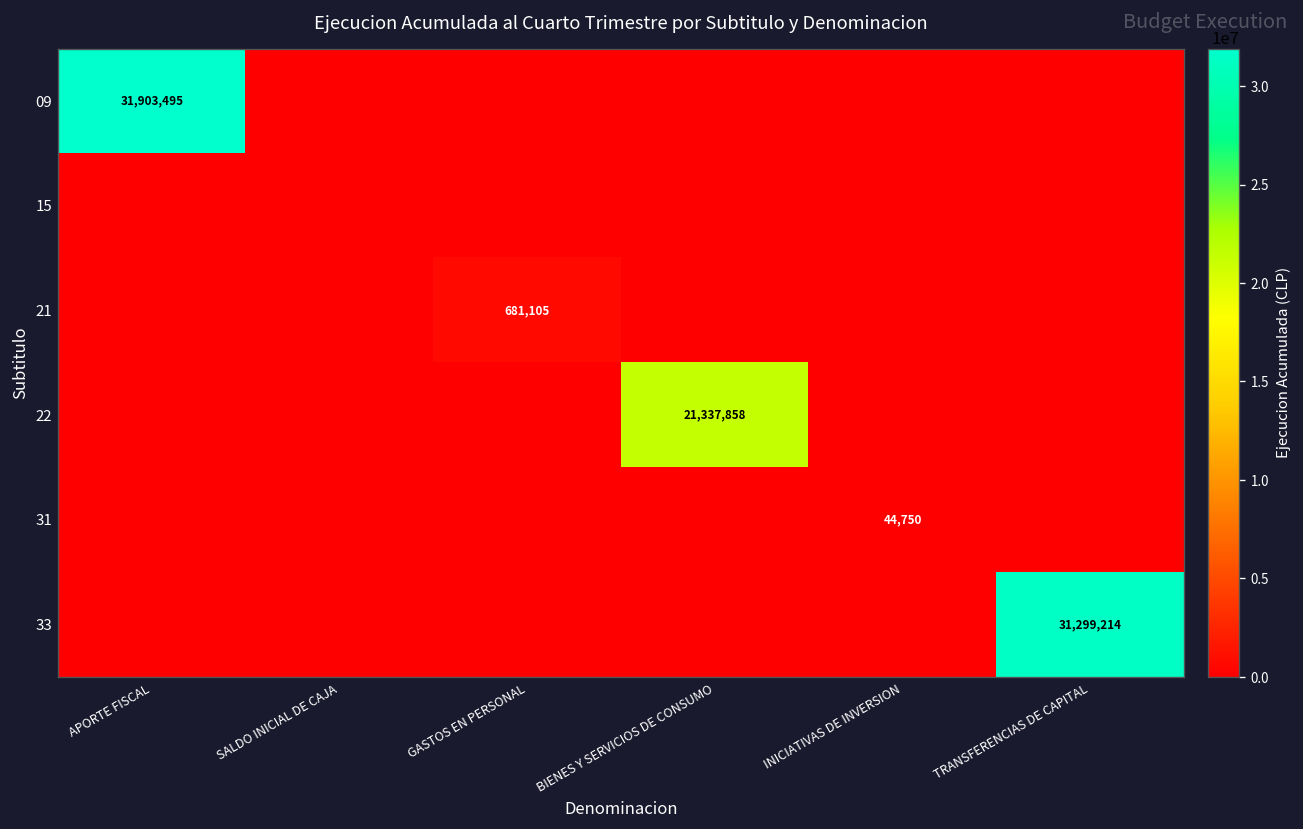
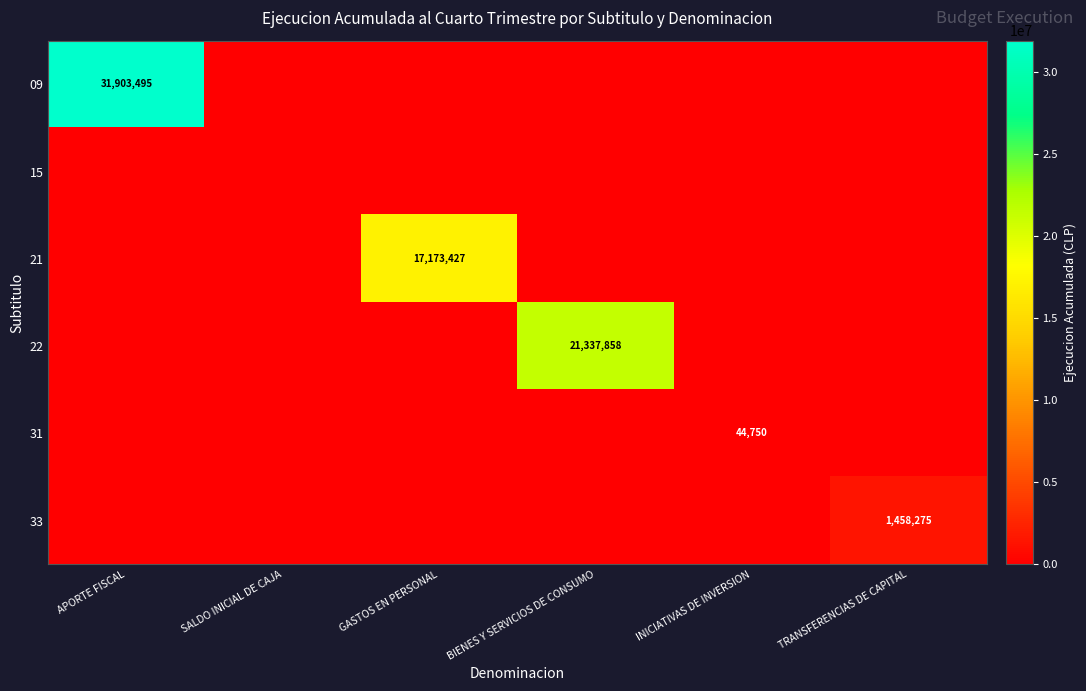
21, GASTOS EN PERSONAL: 681,105 -> 17,173,427
33, TRANSFERENCIAS DE CAPITAL: 31,299,214 -> 1,458,275
